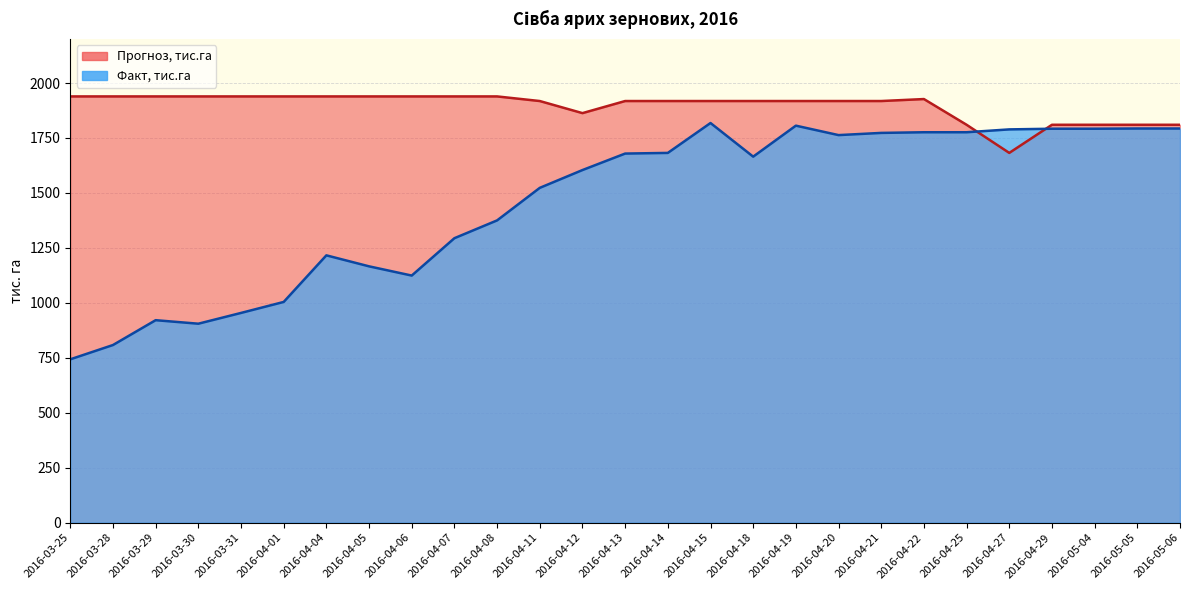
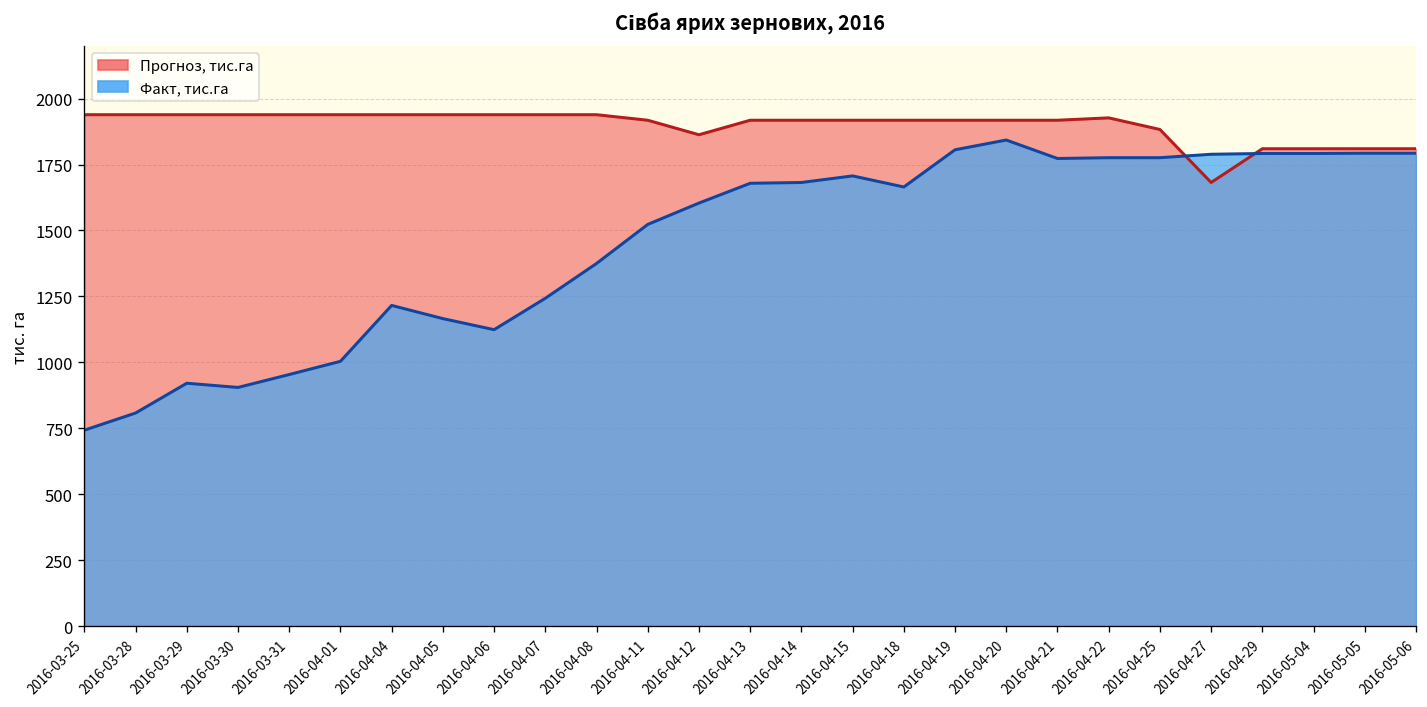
Факт, тис.га, 2016-04-07: 1290 -> 1240
Факт, тис.га, 2016-04-15: 1820 -> 1710
Факт, тис.га, 2016-04-20: 1760 -> 1840
Прогноз, тис.га, 2016-04-25: 1810 -> 1880
